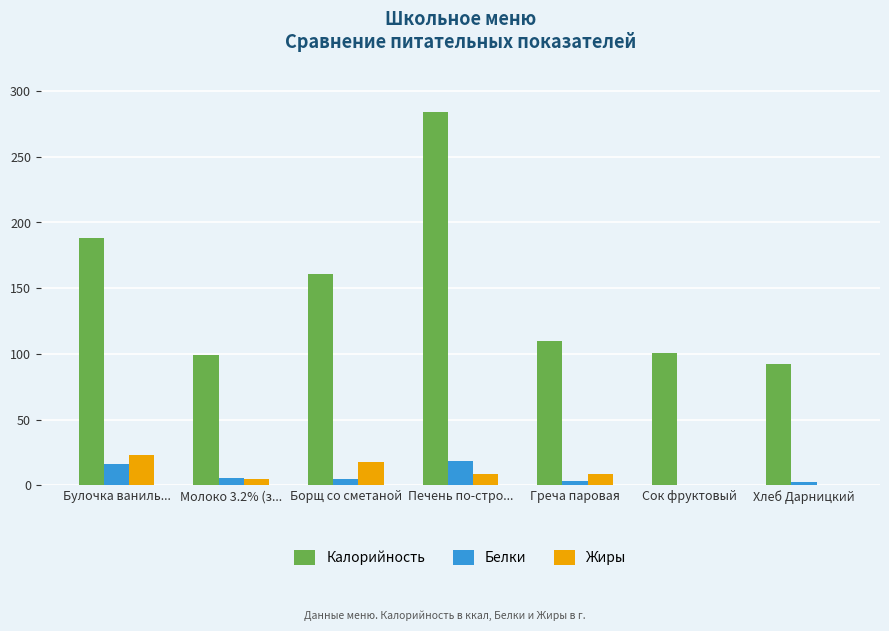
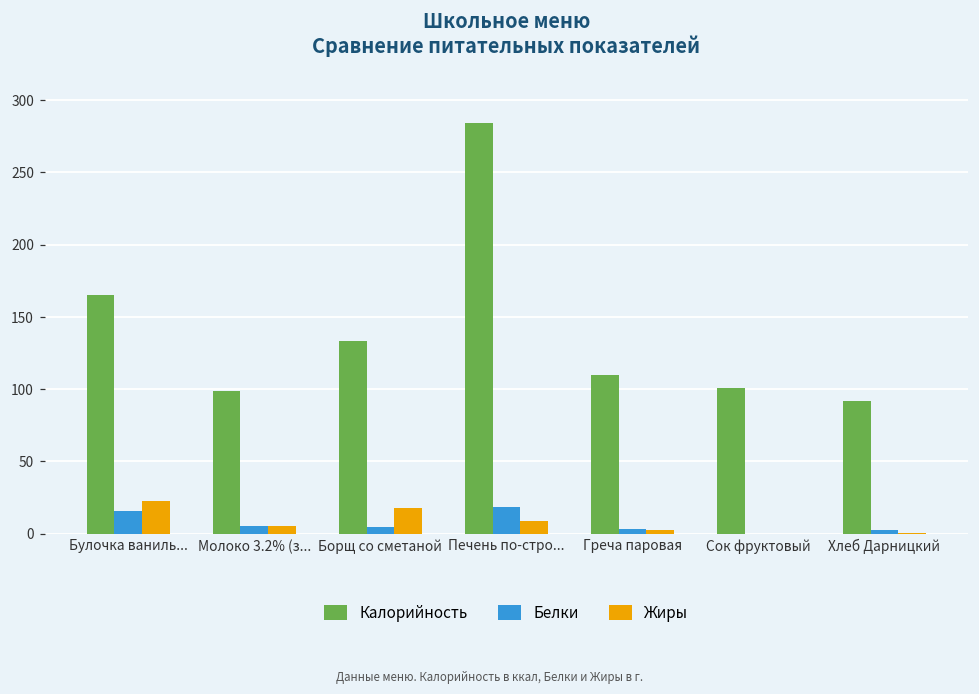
Калорийность, Булочка ваниль...: 188 -> 165
Калорийность, Борщ со сметаной: 161 -> 134
Жиры, Греча паровая: 9 -> 2
